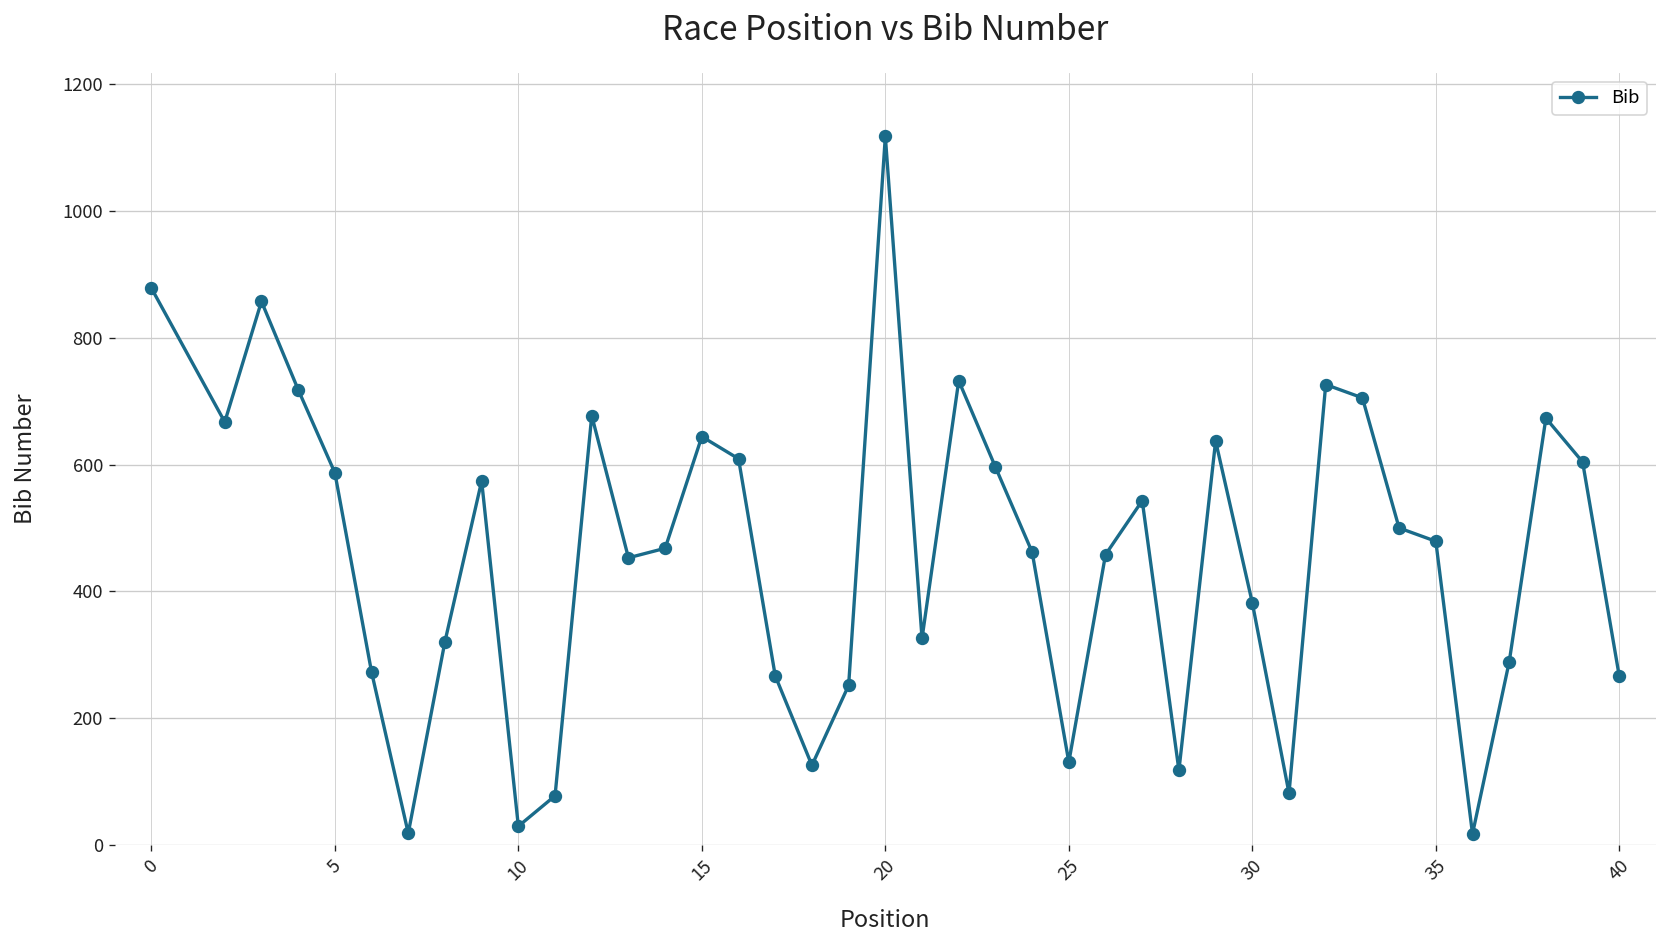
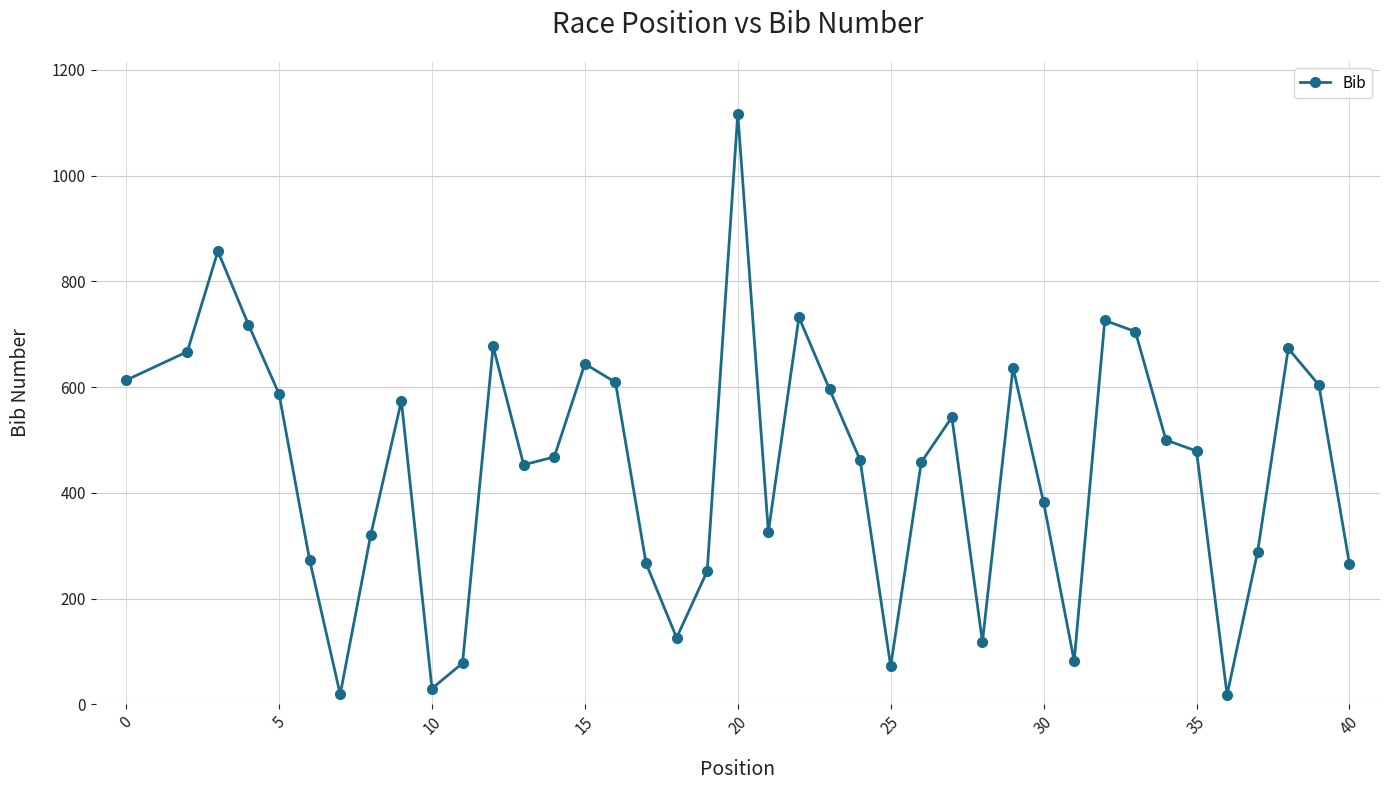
0: 880 -> 610
25: 130 -> 70
